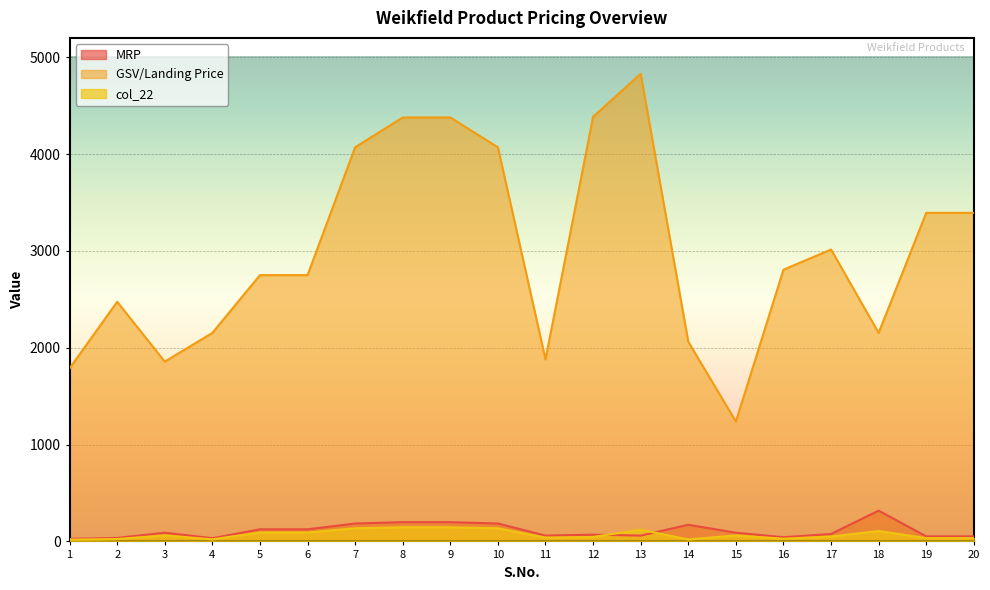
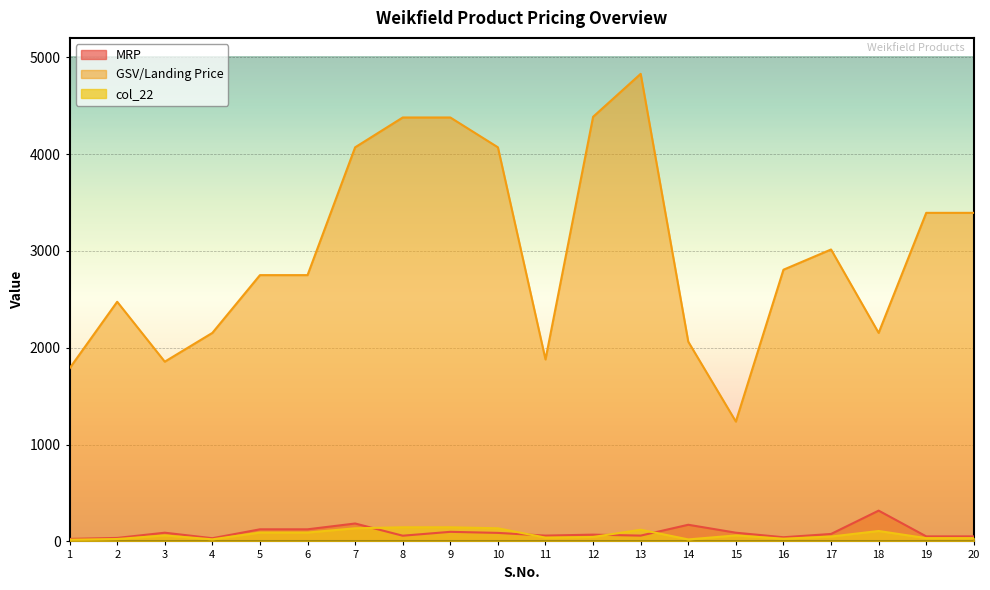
MRP, 8: 200 -> 100
MRP, 9: 200 -> 100
MRP, 10: 200 -> 100
